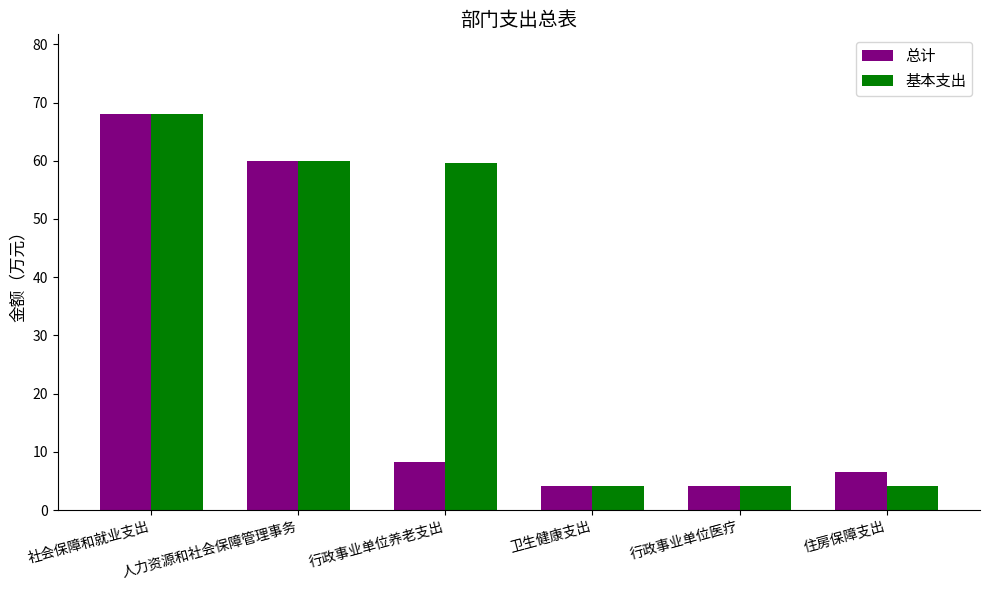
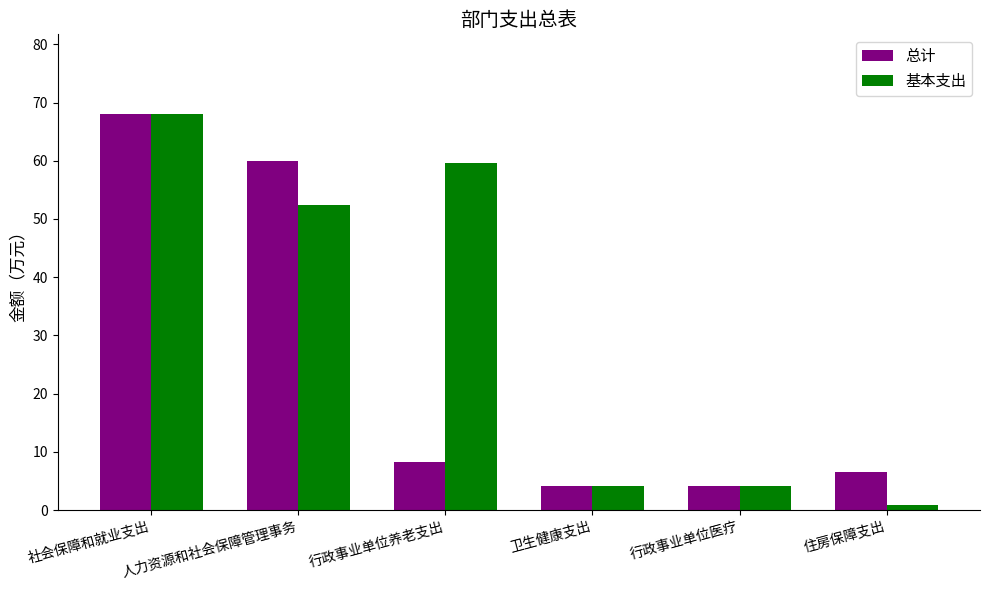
基本支出, 人力资源和社会保障管理事务: 60 -> 52
基本支出, 住房保障支出: 4 -> 1
